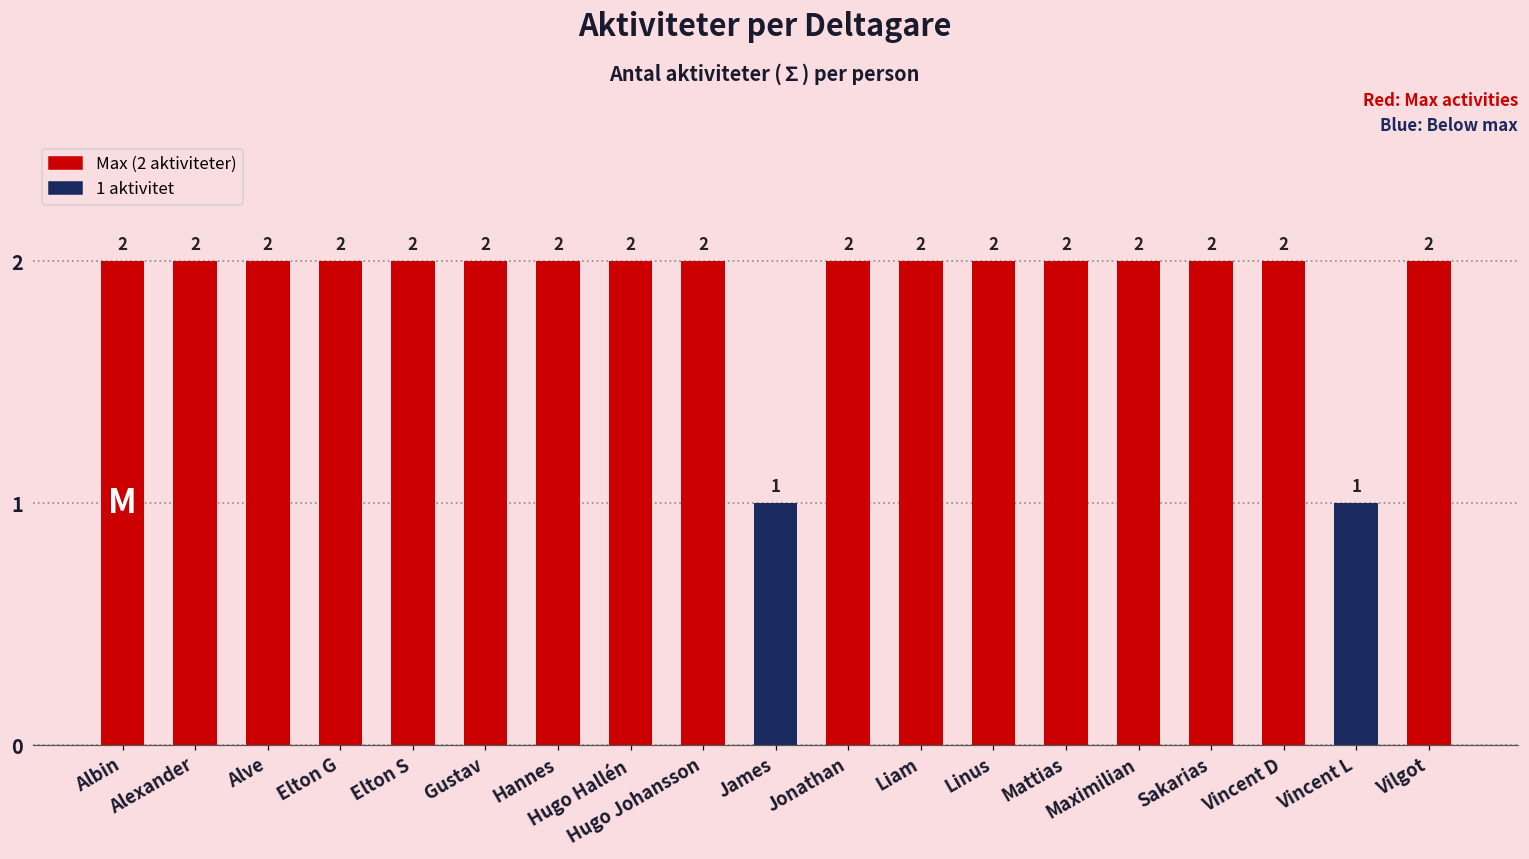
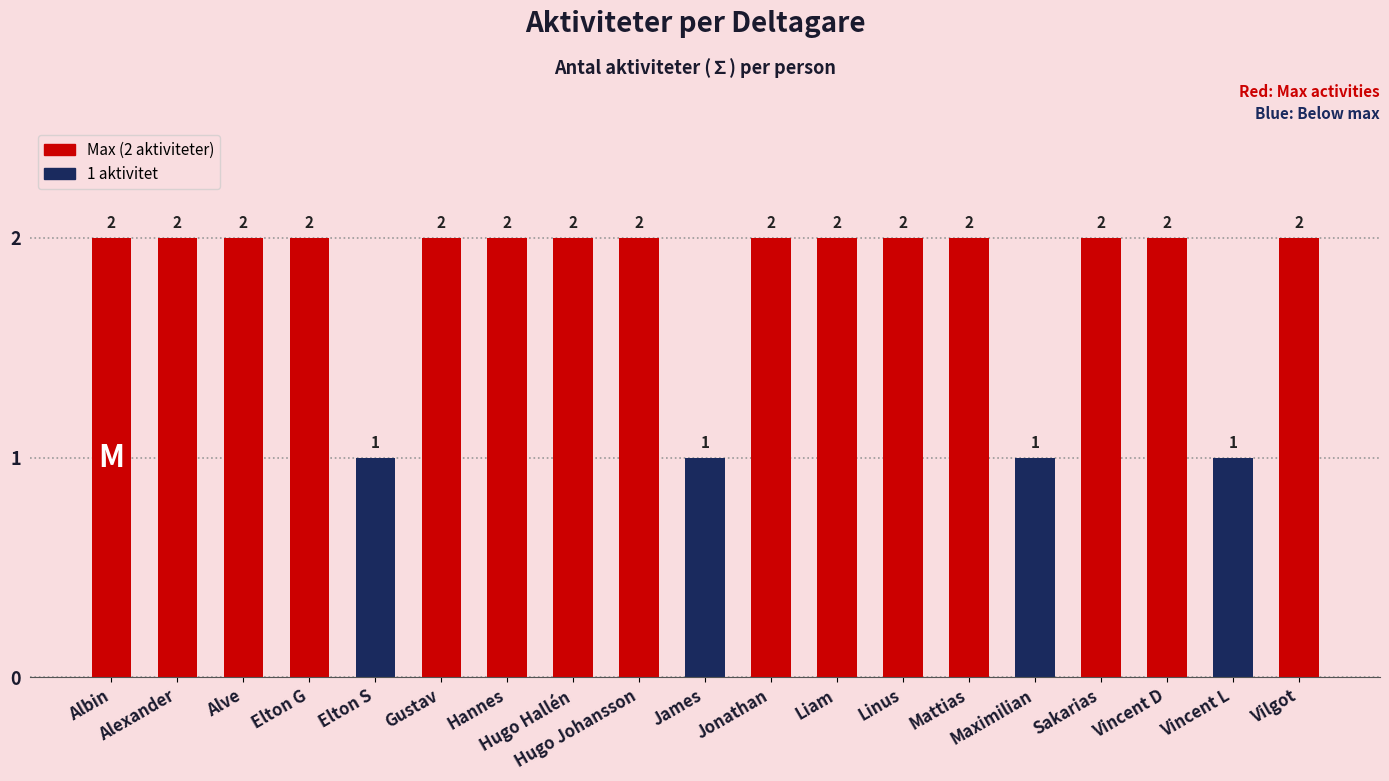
Elton S: 2 -> 1
Maximilian: 2 -> 1
